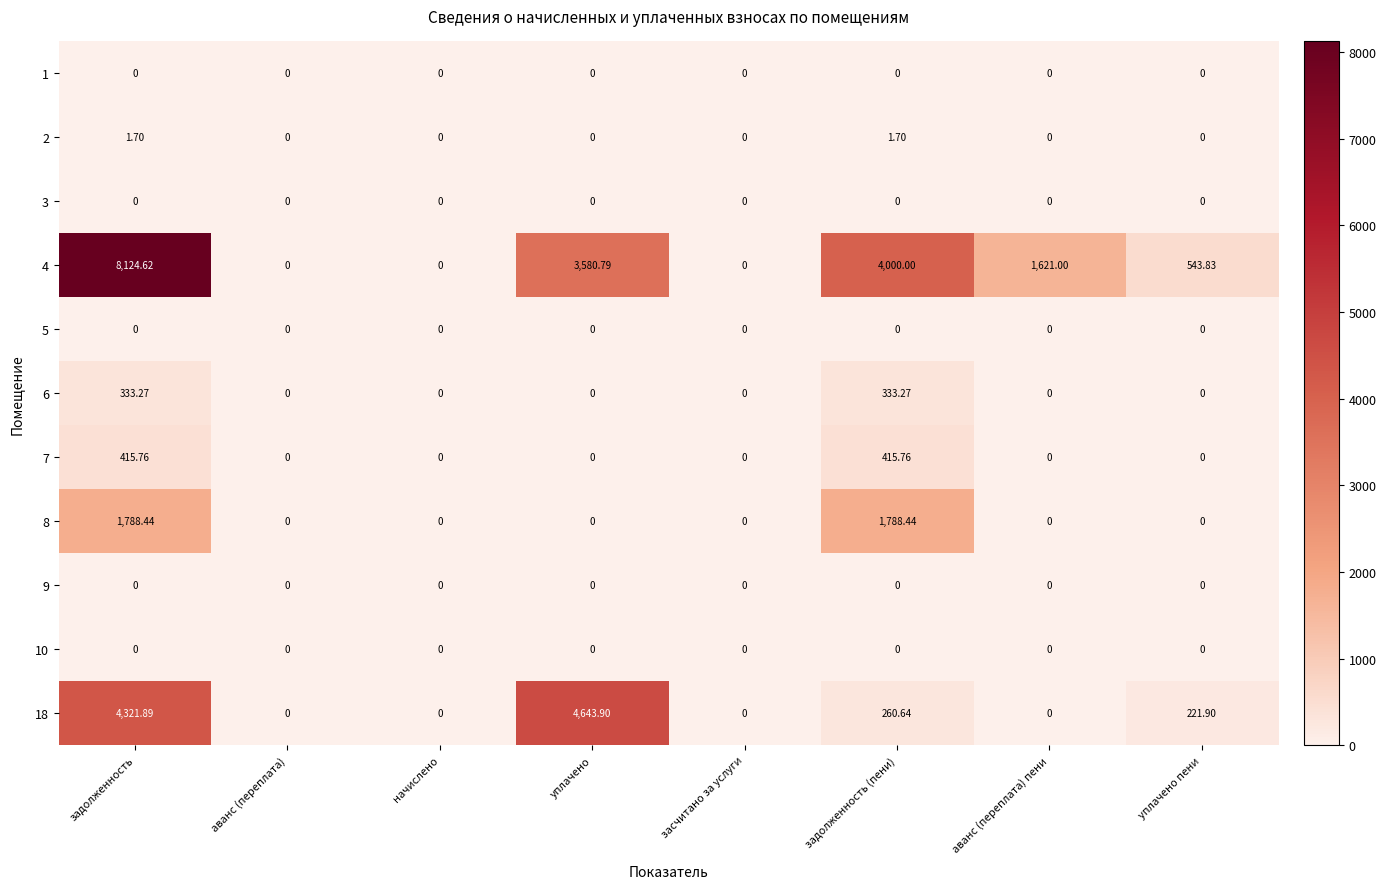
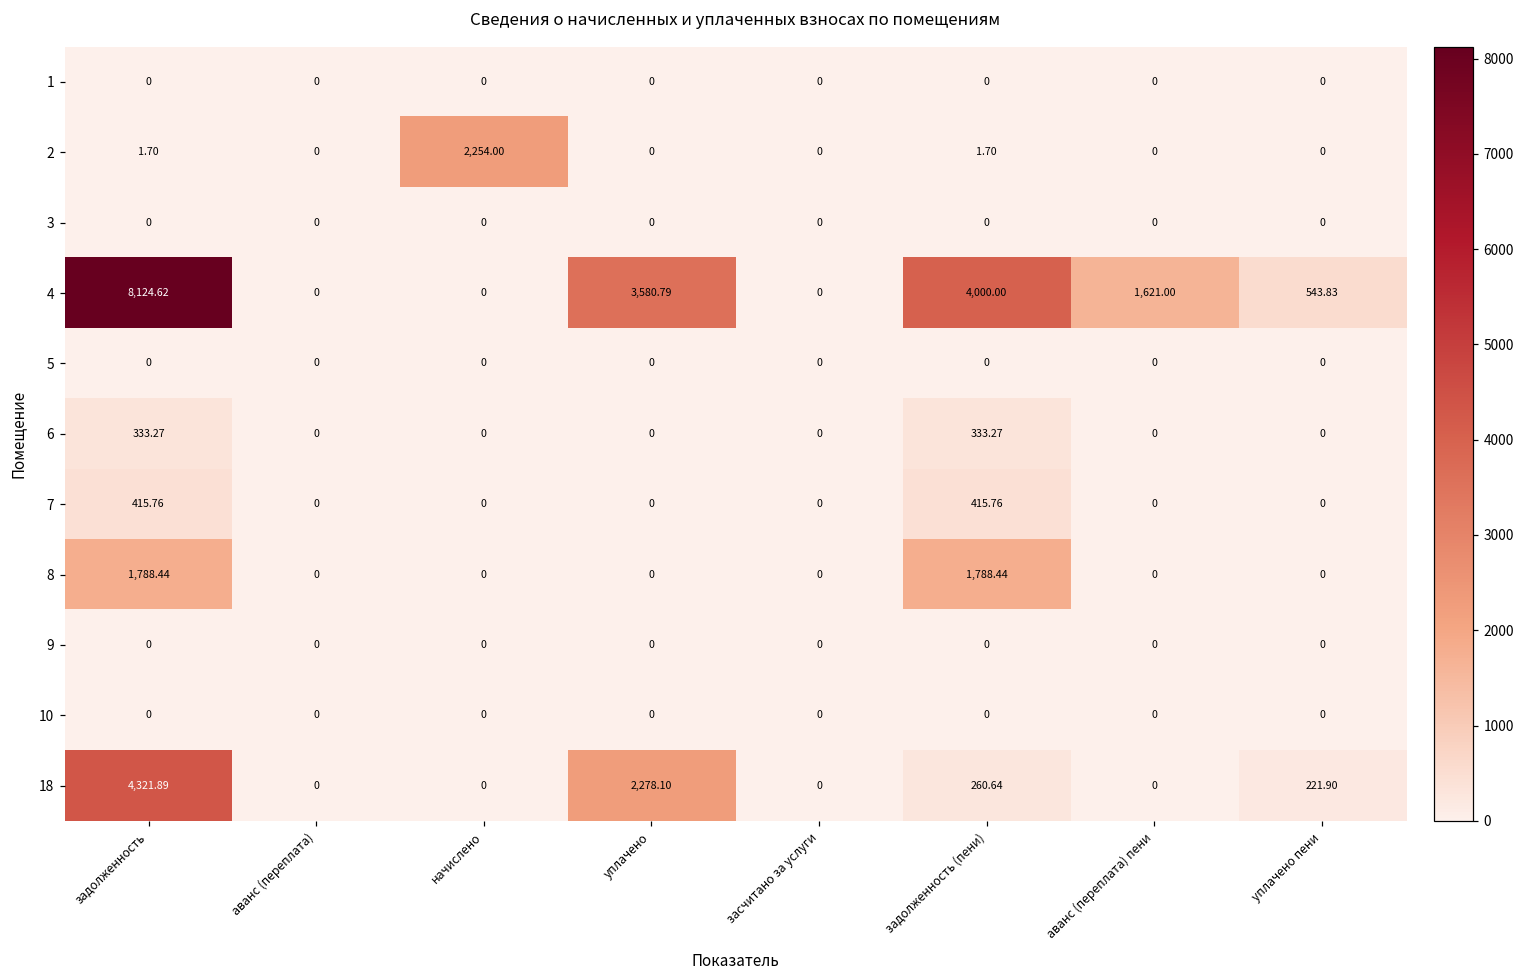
2, начислено: 0 -> 2,254.00
18, уплачено: 4,643.90 -> 2,278.10
